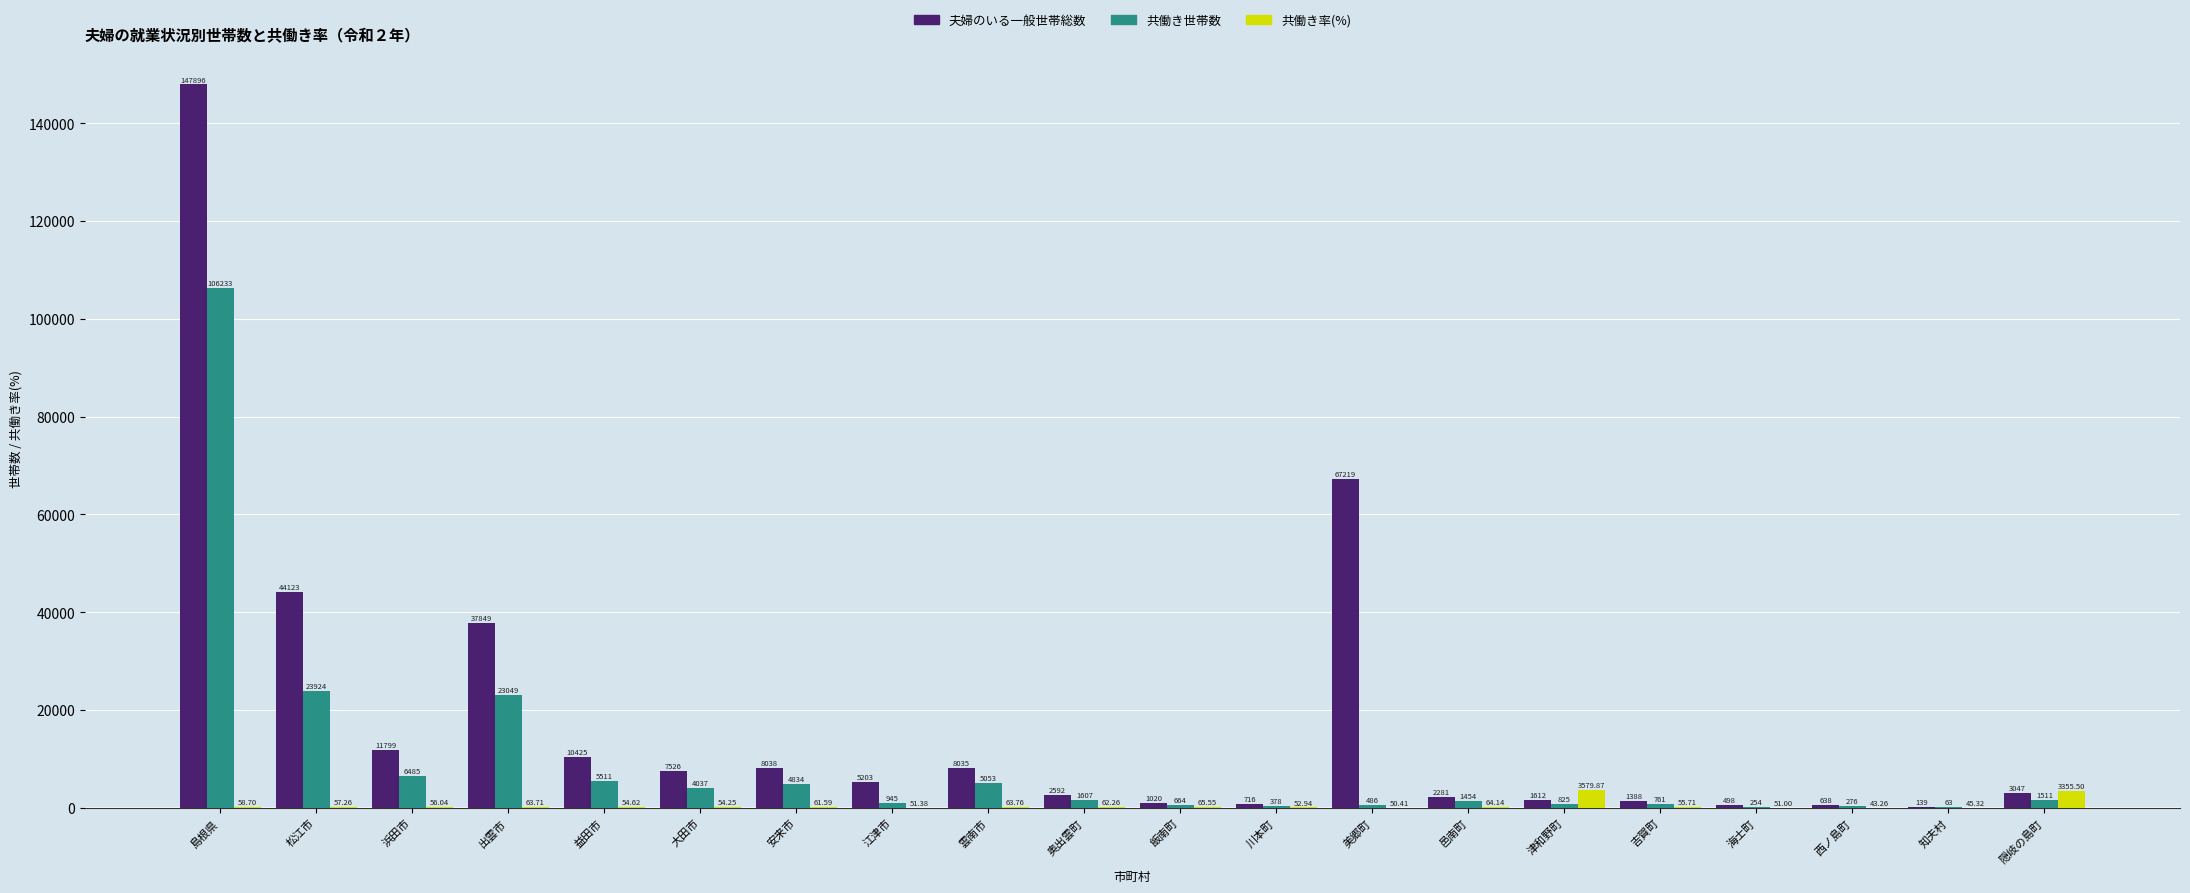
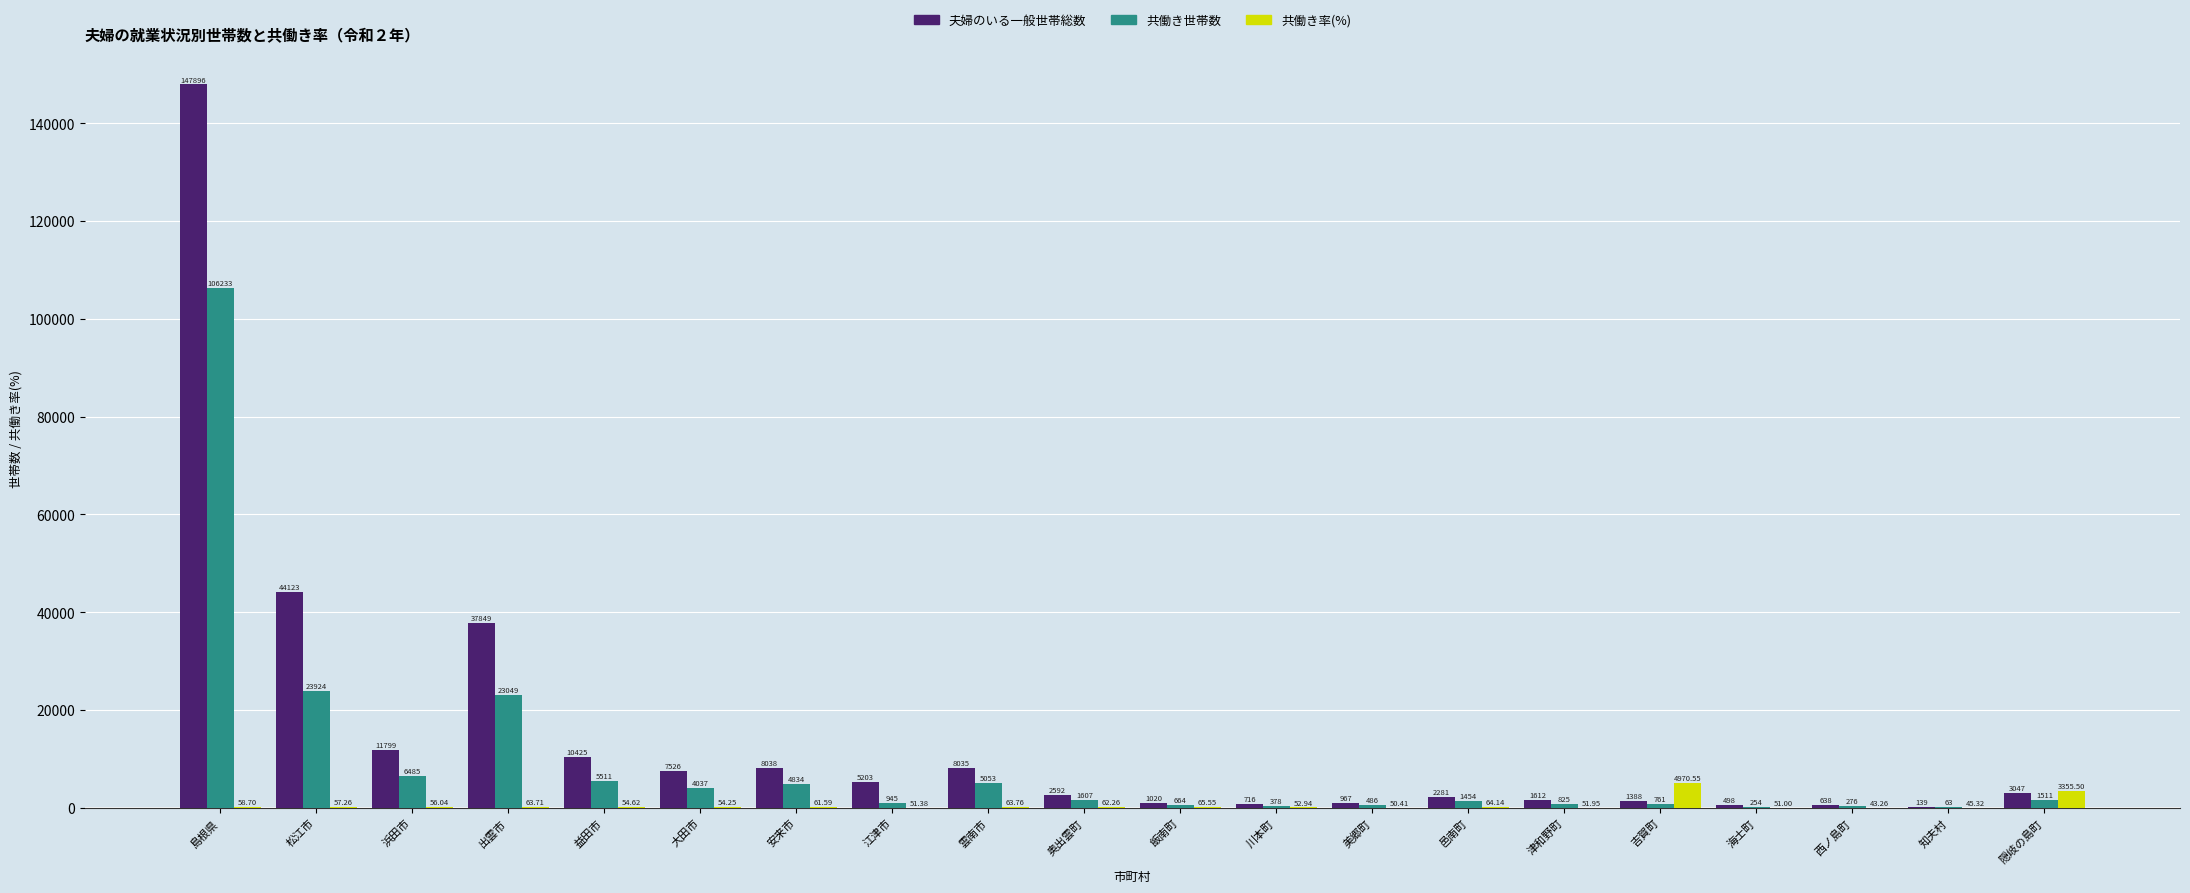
夫婦のいる一般世帯総数, 美郷町: 67219 -> 967
共働き率(%), 津和野町: 3579.87 -> 51.95
共働き率(%), 吉賀町: 55.71 -> 4970.55
